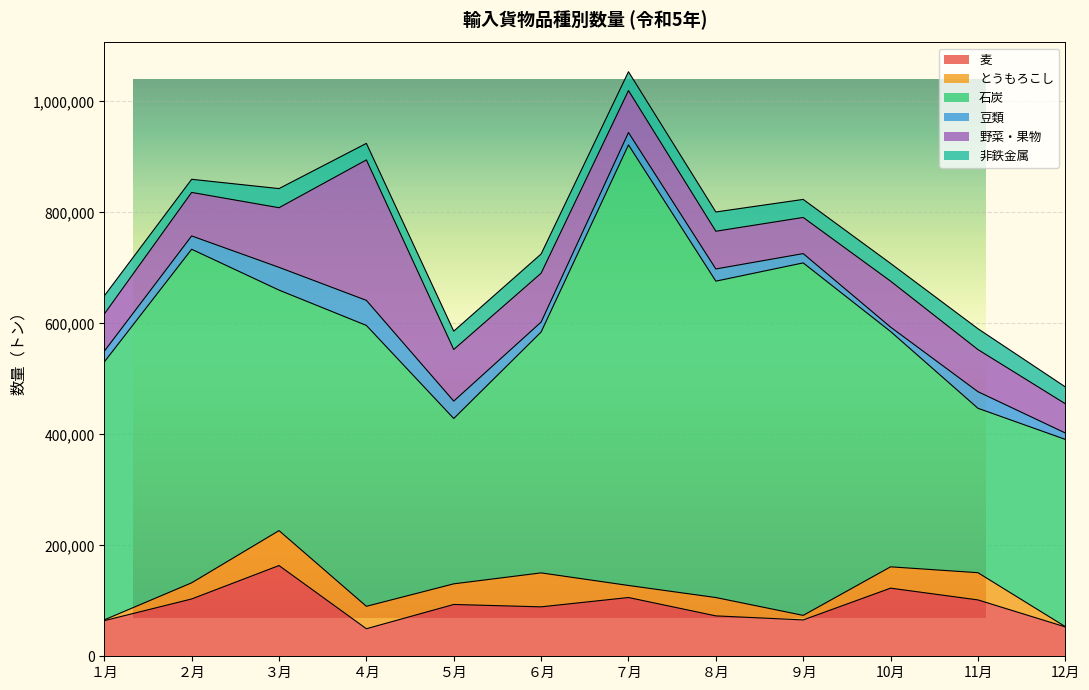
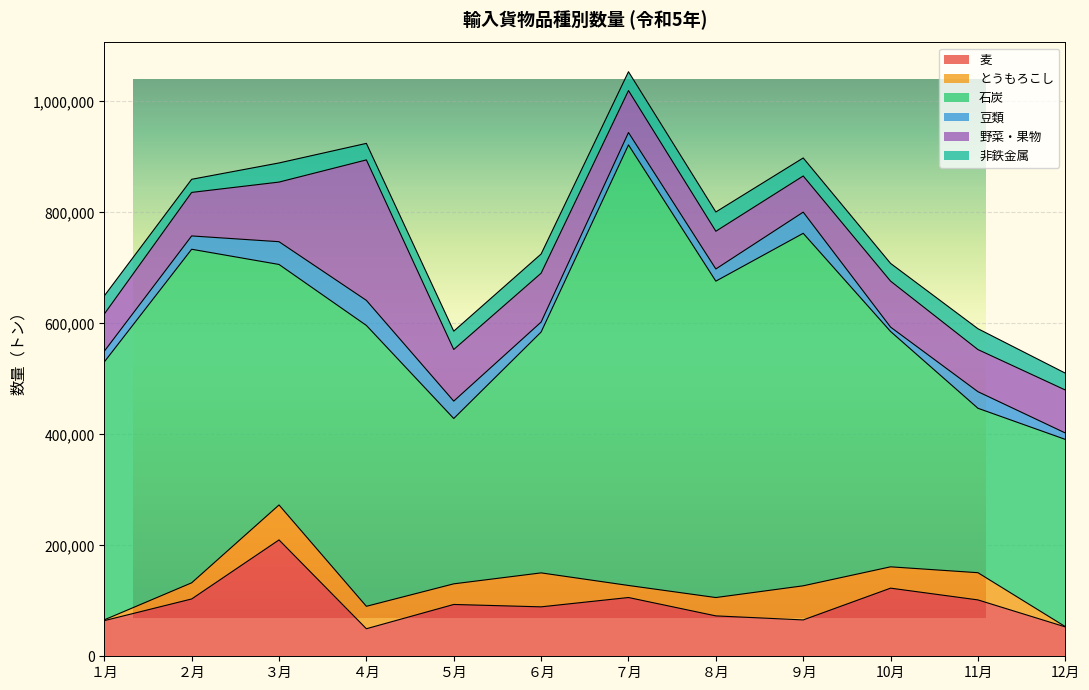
輸入貨物品種別数量 (令和5年), 麦, ３月: 160,000 -> 210,000
輸入貨物品種別数量 (令和5年), とうもろこし, ９月: 10,000 -> 60,000
輸入貨物品種別数量 (令和5年), 豆類, ９月: 20,000 -> 40,000
輸入貨物品種別数量 (令和5年), 野菜・果物, 12月: 50,000 -> 80,000
